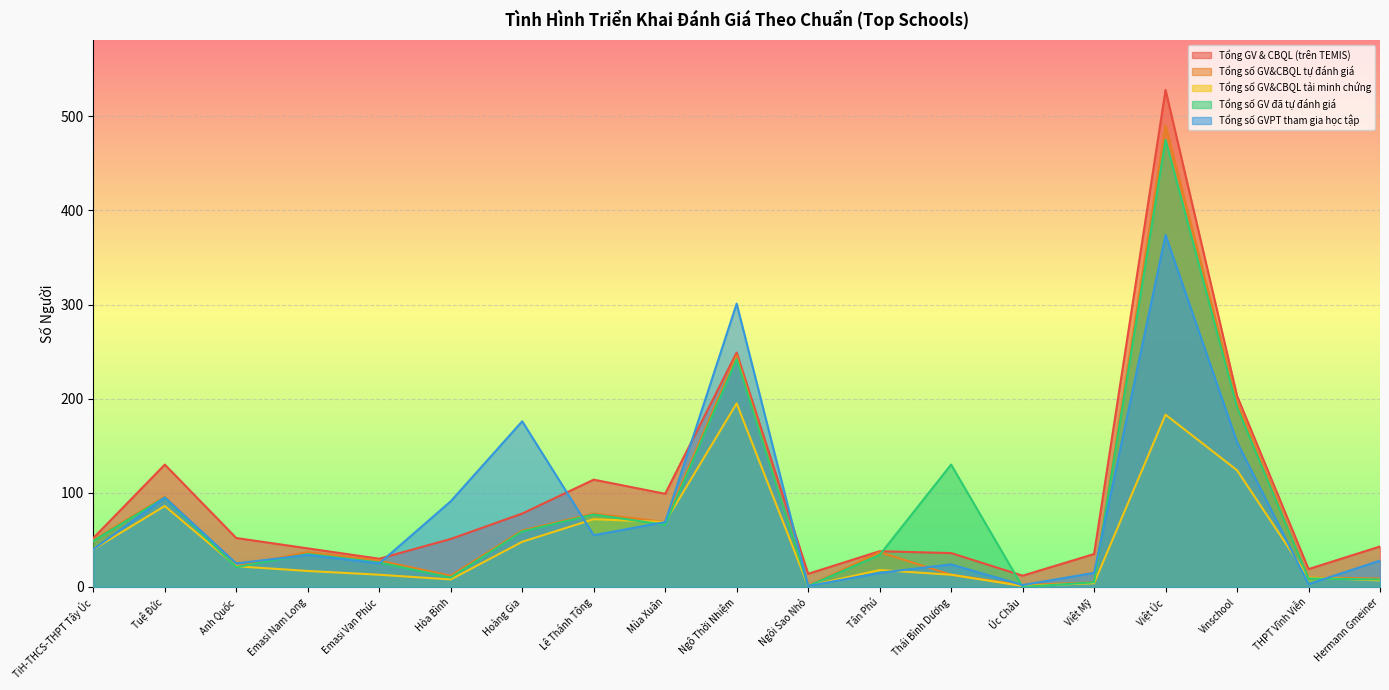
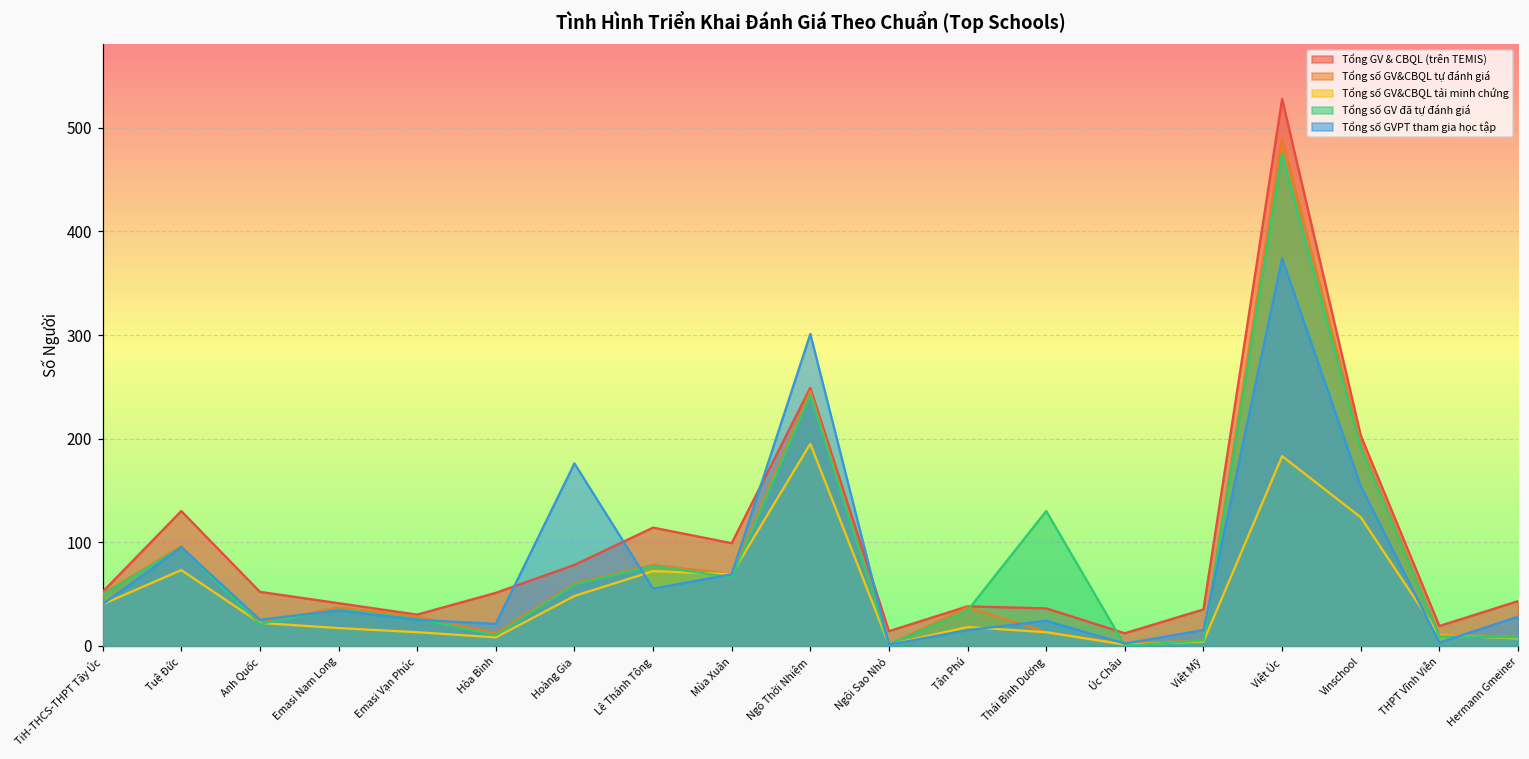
Tổng số GV&CBQL tải minh chứng, Tuệ Đức: 90 -> 70
Tổng số GVPT tham gia học tập, Hòa Bình: 90 -> 20
